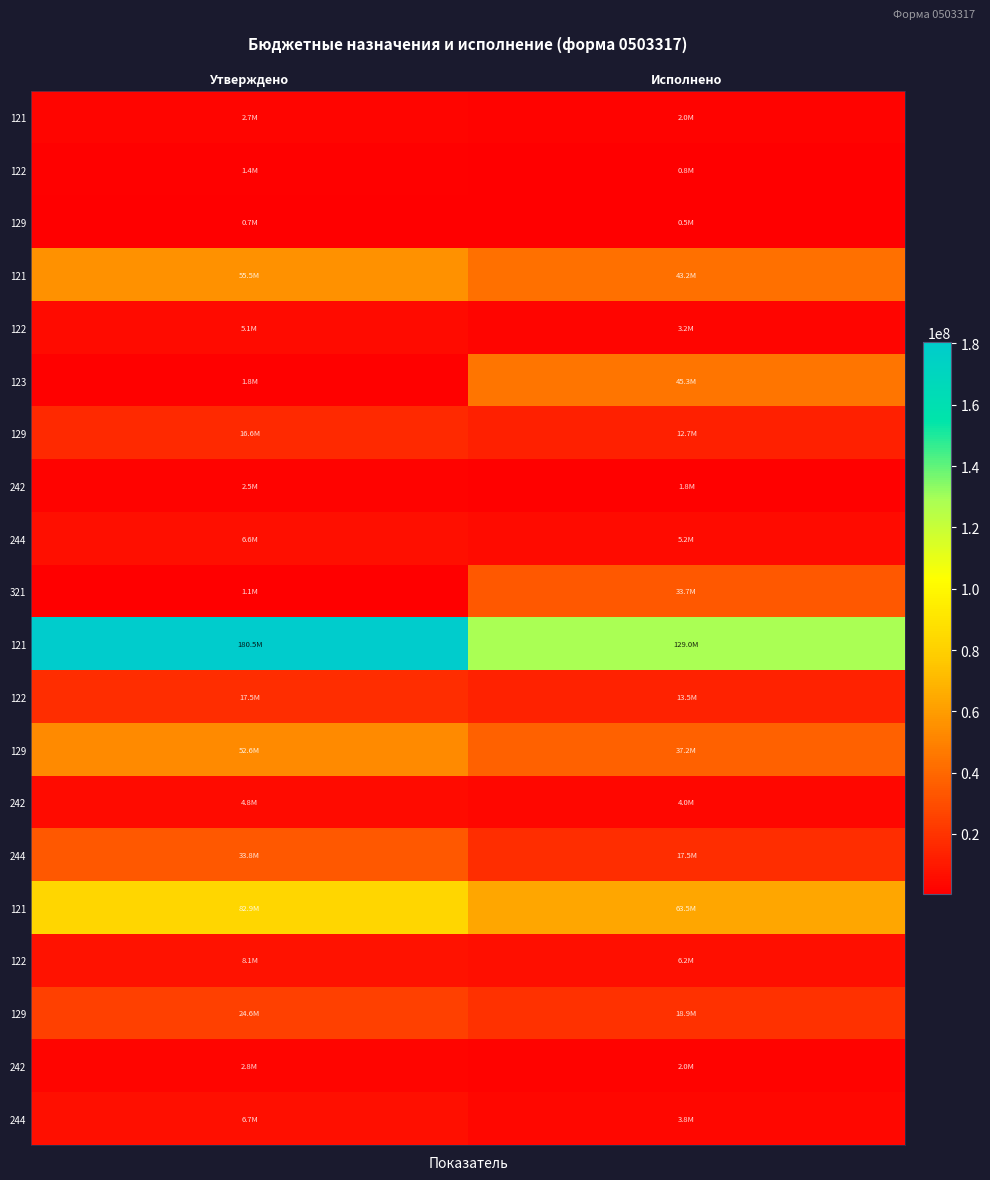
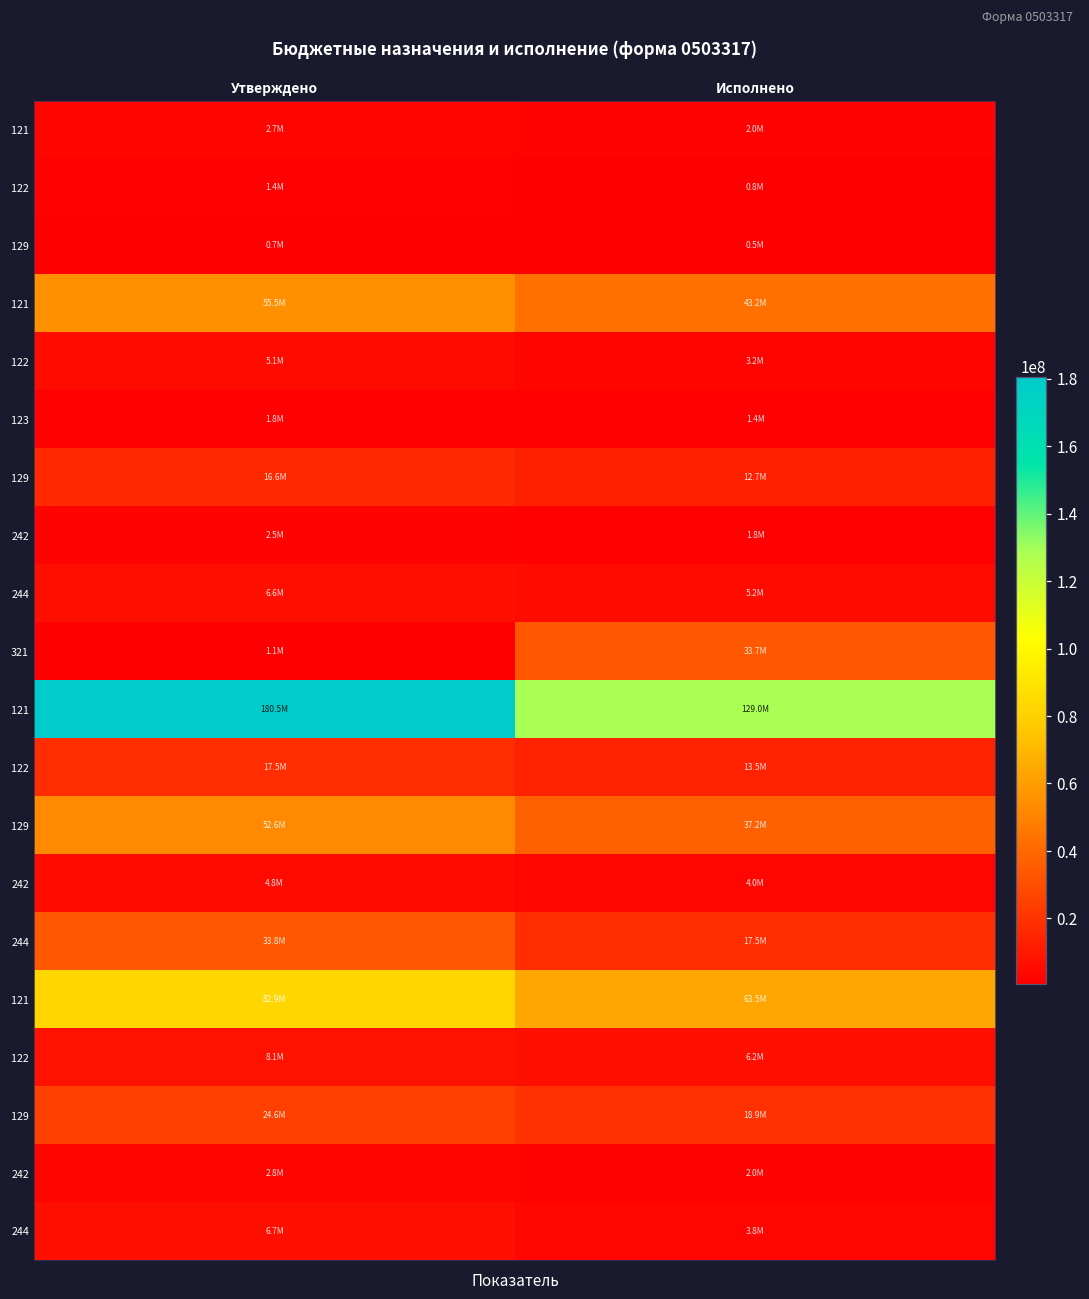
123, Исполнено: 45.3M -> 1.4M
